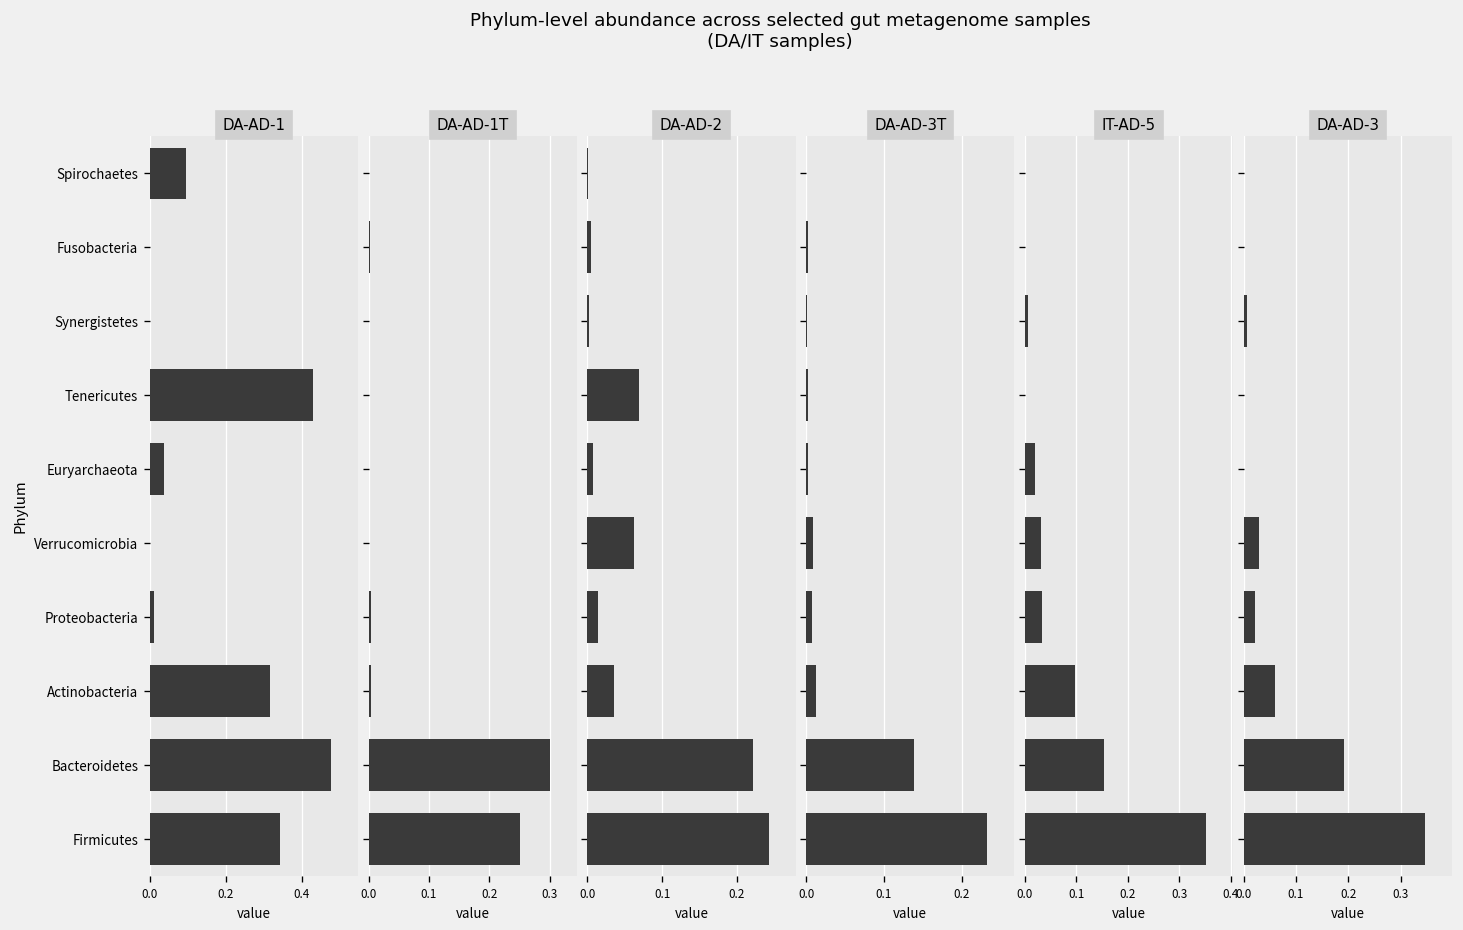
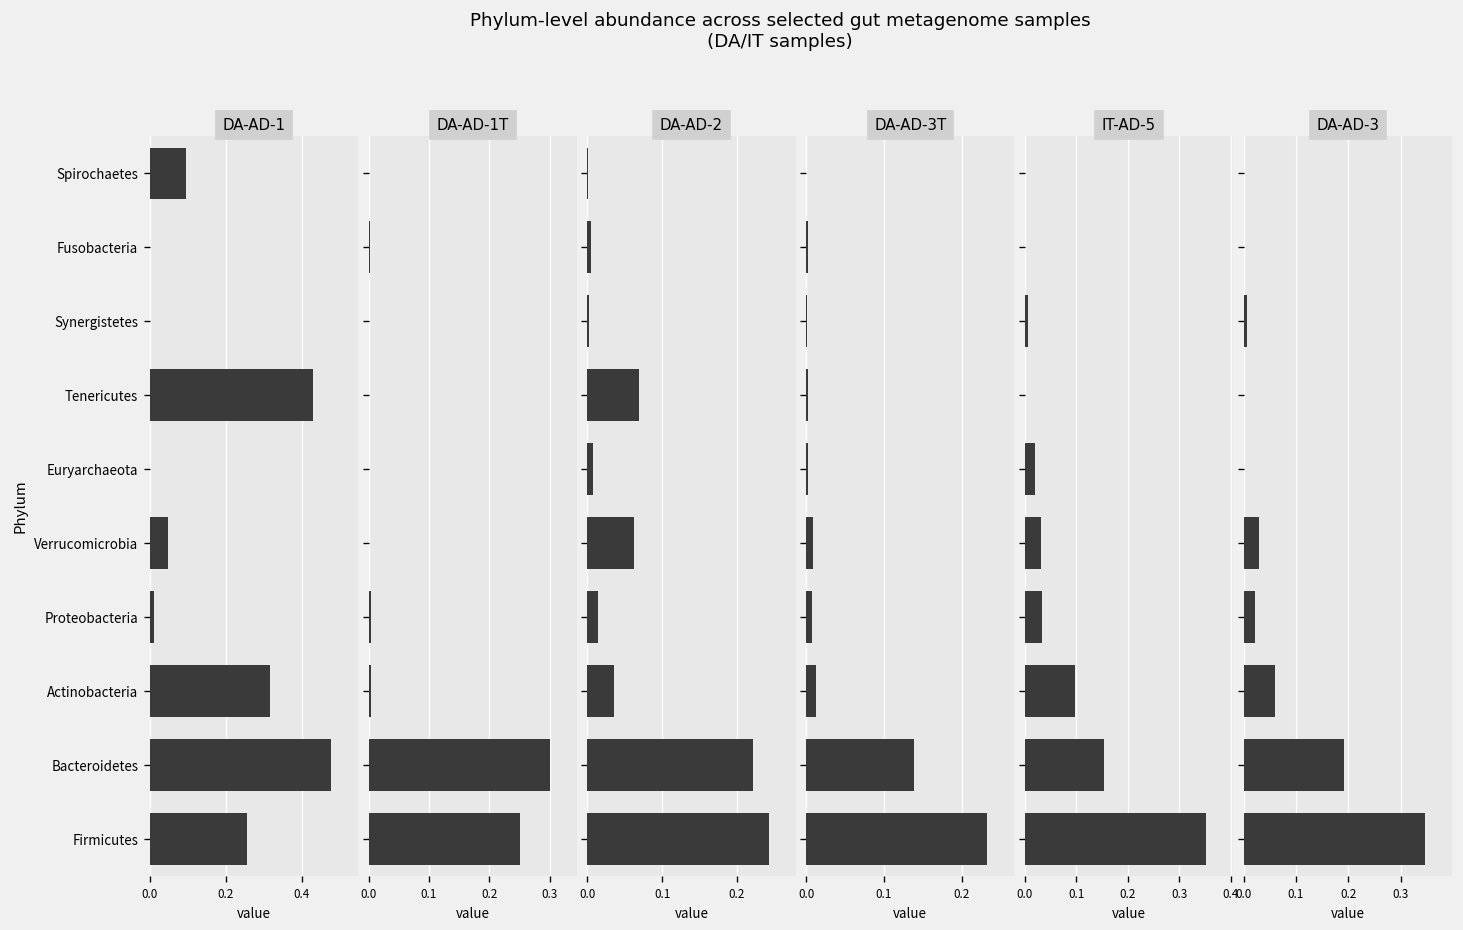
DA-AD-1, Euryarchaeota: 0.04 -> 0.00
DA-AD-1, Verrucomicrobia: 0.00 -> 0.05
DA-AD-1, Firmicutes: 0.34 -> 0.26
